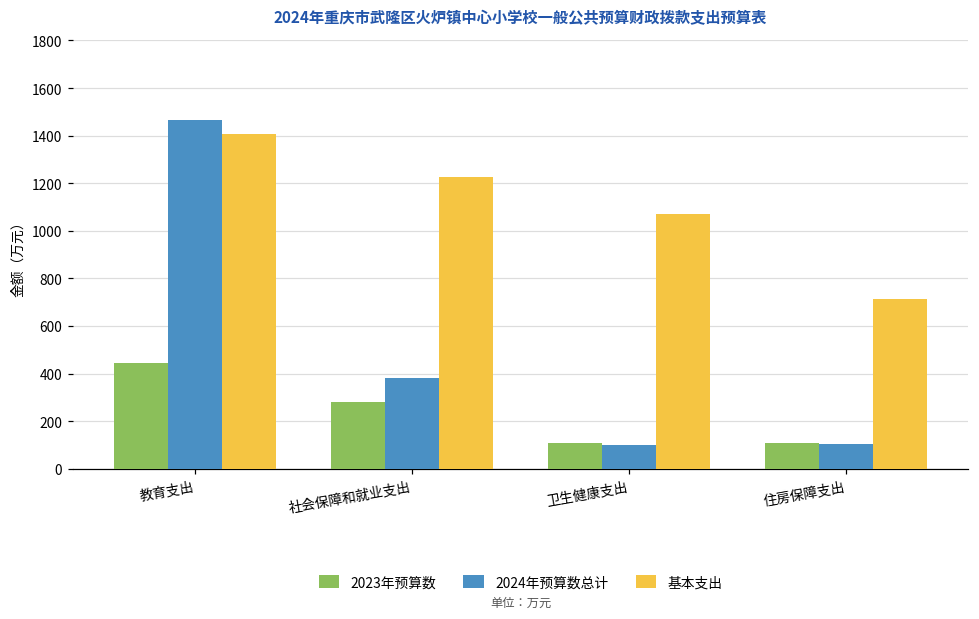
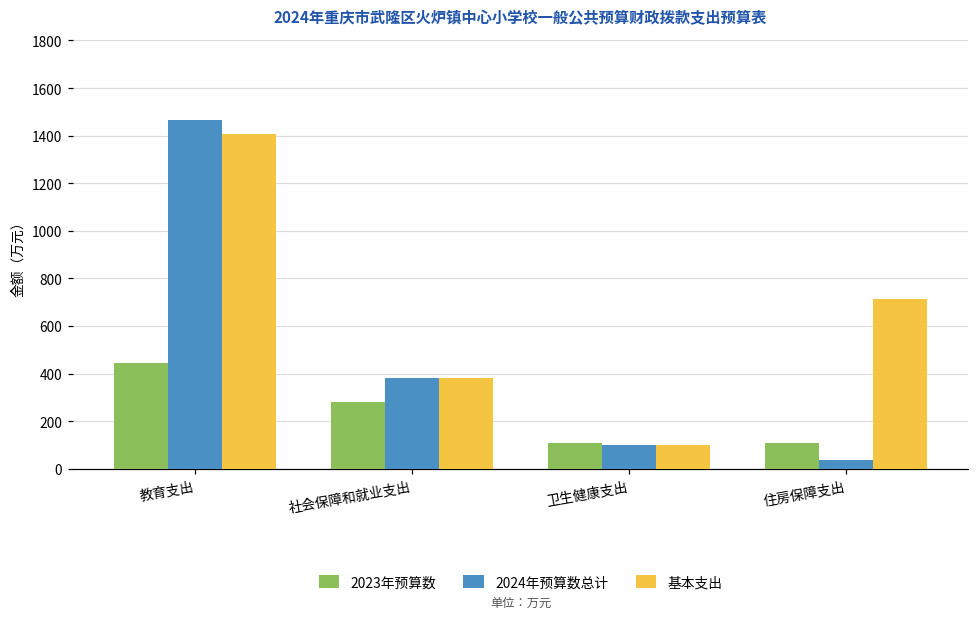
基本支出, 社会保障和就业支出: 1230 -> 380
基本支出, 卫生健康支出: 1070 -> 100
2024年预算数总计, 住房保障支出: 100 -> 40
